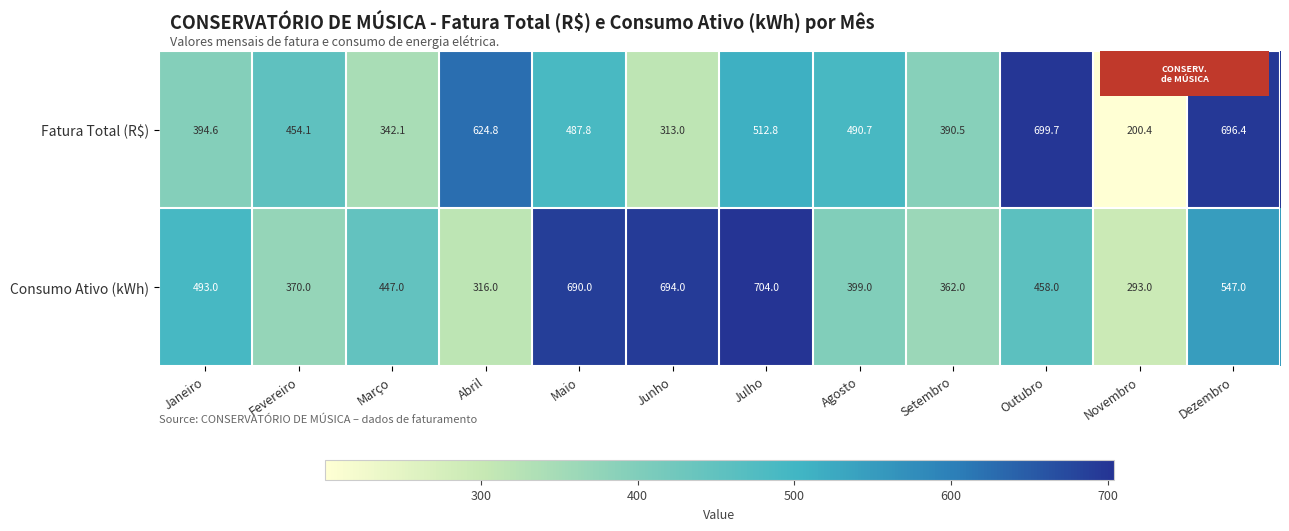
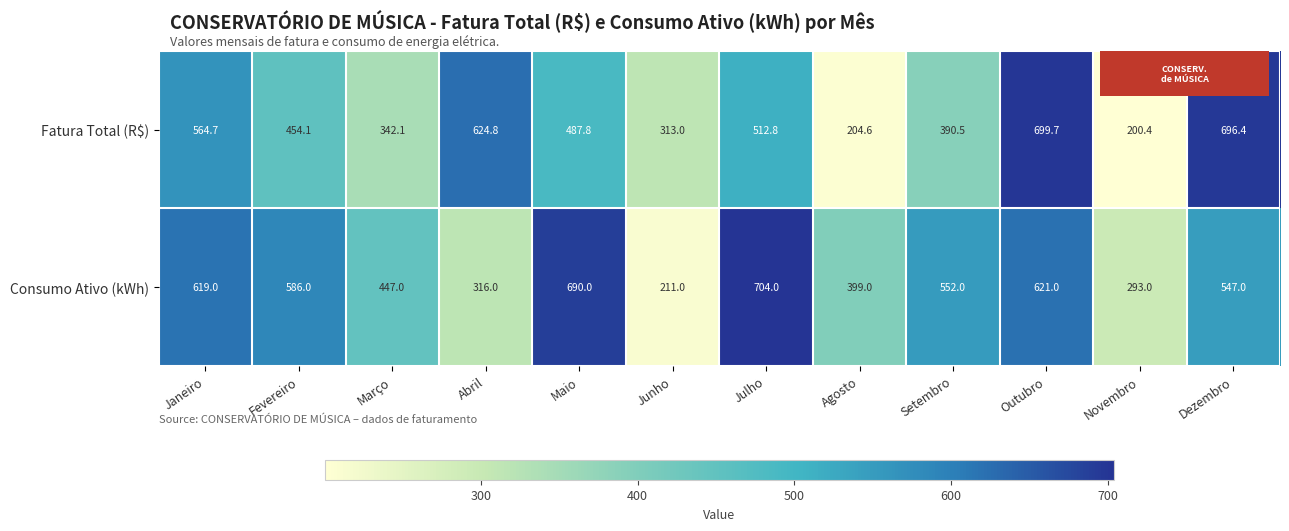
Fatura Total (R$), Janeiro: 394.6 -> 564.7
Fatura Total (R$), Agosto: 490.7 -> 204.6
Consumo Ativo (kWh), Janeiro: 493.0 -> 619.0
Consumo Ativo (kWh), Fevereiro: 370.0 -> 586.0
Consumo Ativo (kWh), Junho: 694.0 -> 211.0
Consumo Ativo (kWh), Setembro: 362.0 -> 552.0
Consumo Ativo (kWh), Outubro: 458.0 -> 621.0
